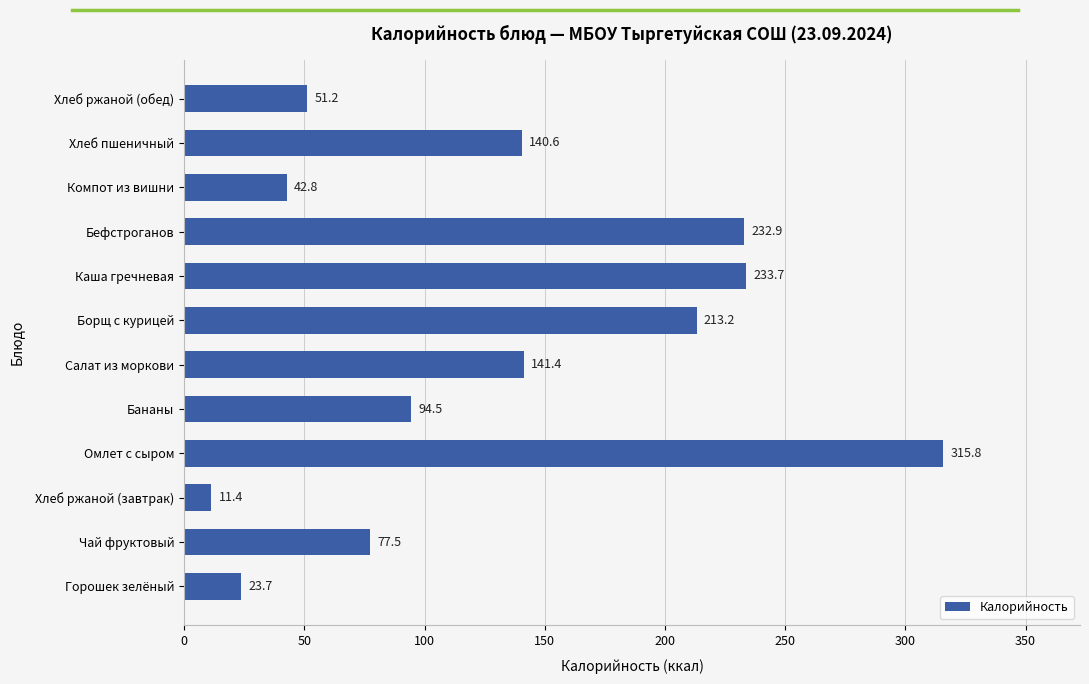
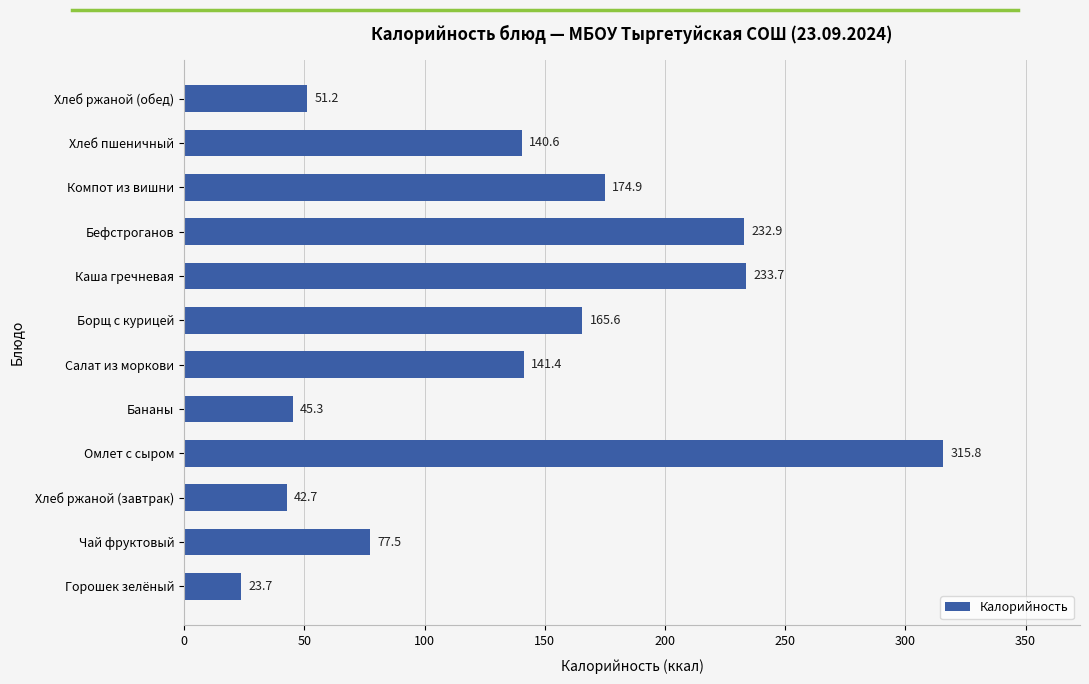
Компот из вишни: 42.8 -> 174.9
Борщ с курицей: 213.2 -> 165.6
Бананы: 94.5 -> 45.3
Хлеб ржаной (завтрак): 11.4 -> 42.7
